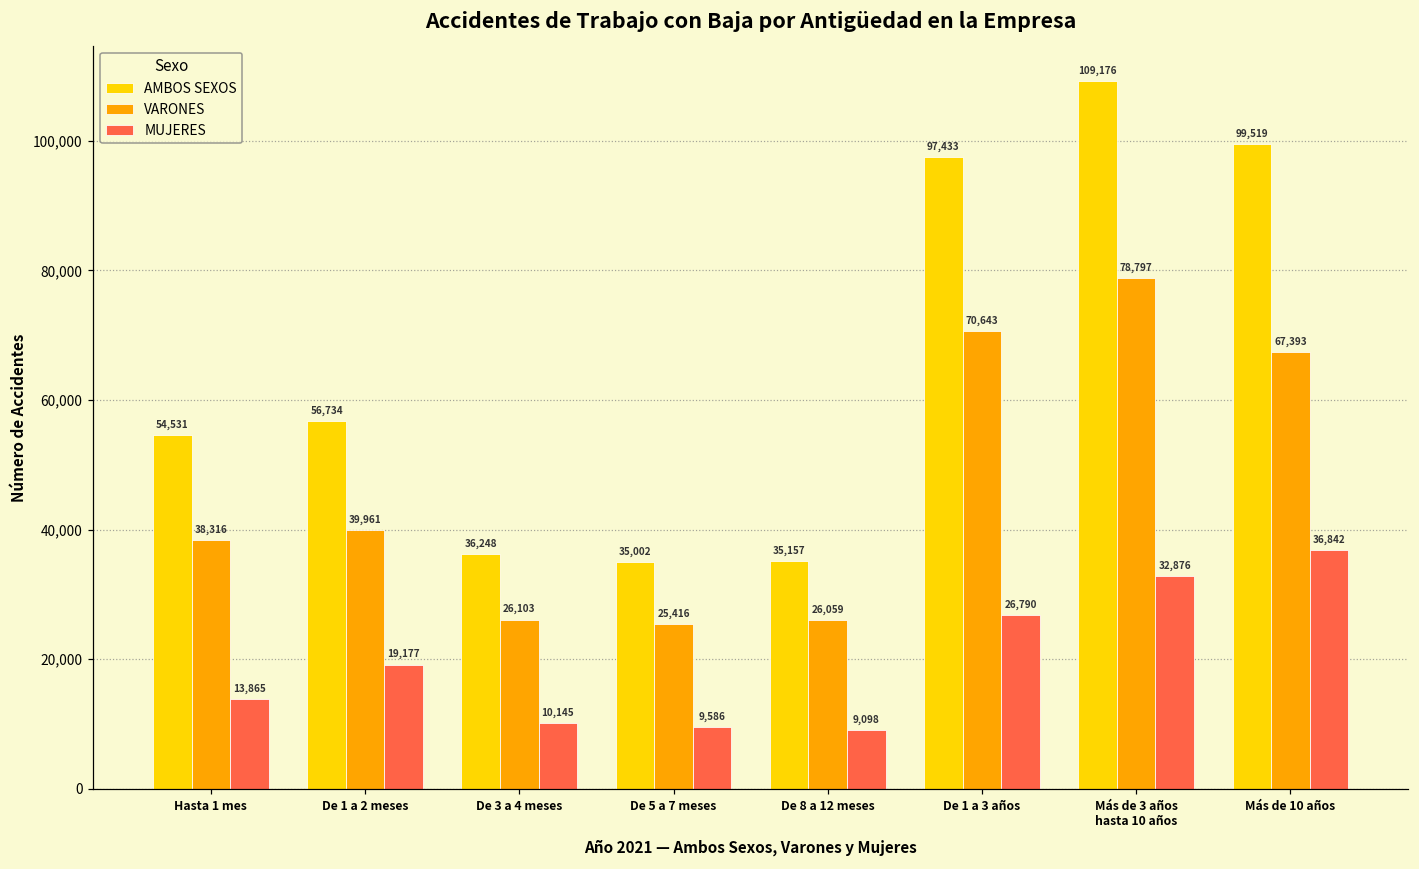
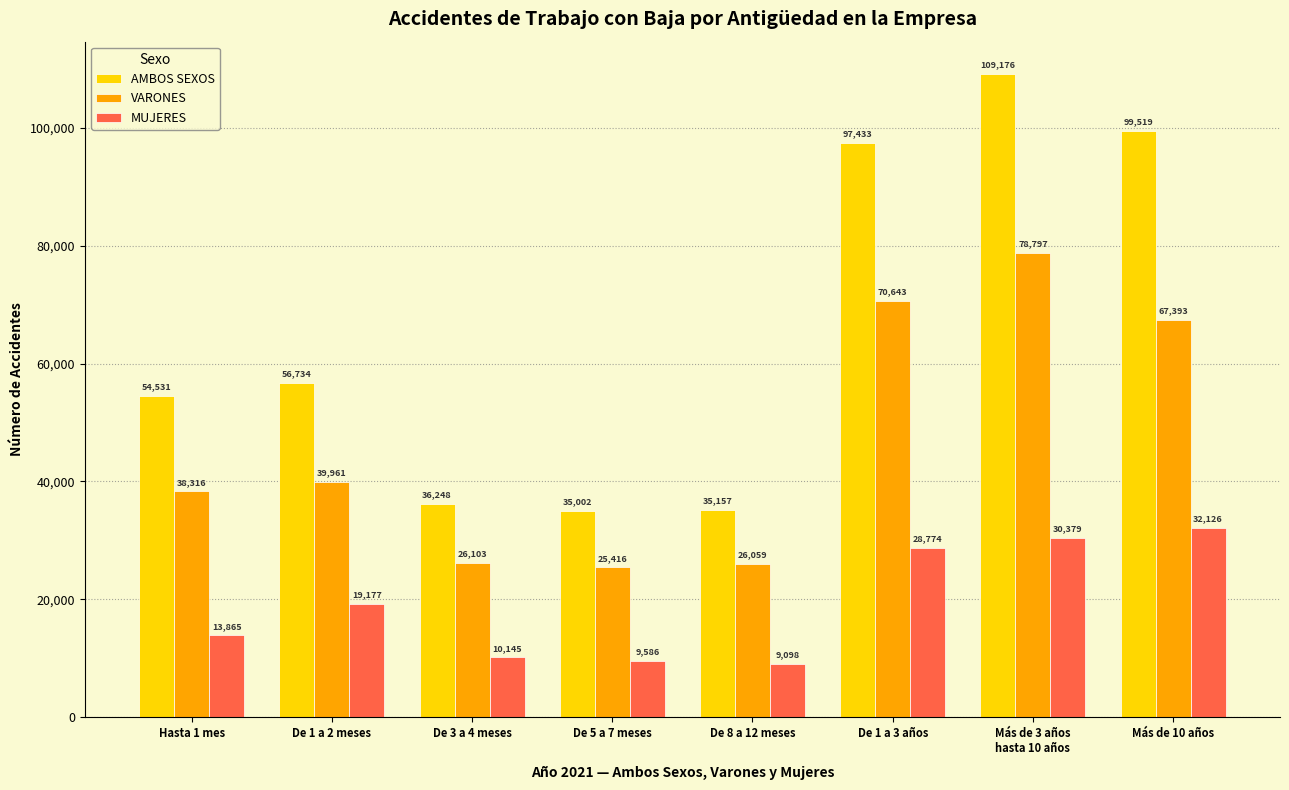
MUJERES, De 1 a 3 años: 26,790 -> 28,774
MUJERES, Más de 3 años hasta 10 años: 32,876 -> 30,379
MUJERES, Más de 10 años: 36,842 -> 32,126
